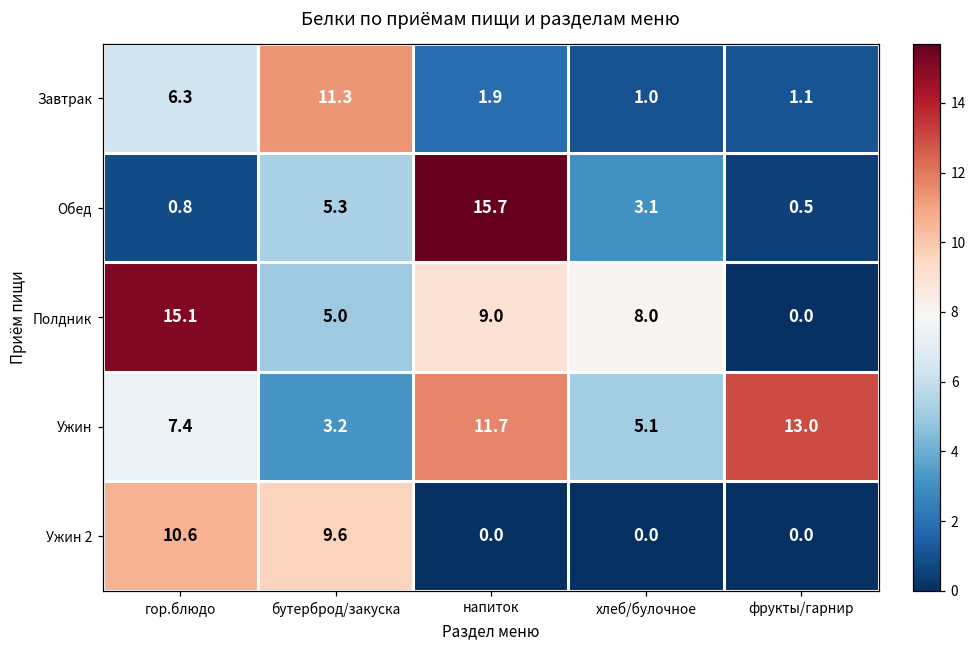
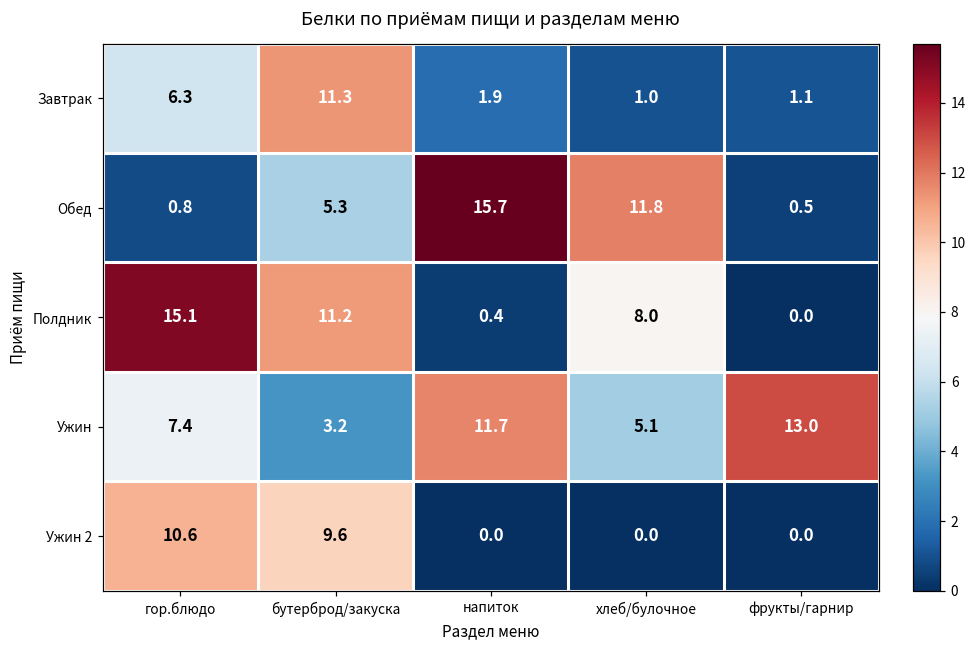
Обед, хлеб/булочное: 3.1 -> 11.8
Полдник, бутерброд/закуска: 5.0 -> 11.2
Полдник, напиток: 9.0 -> 0.4
